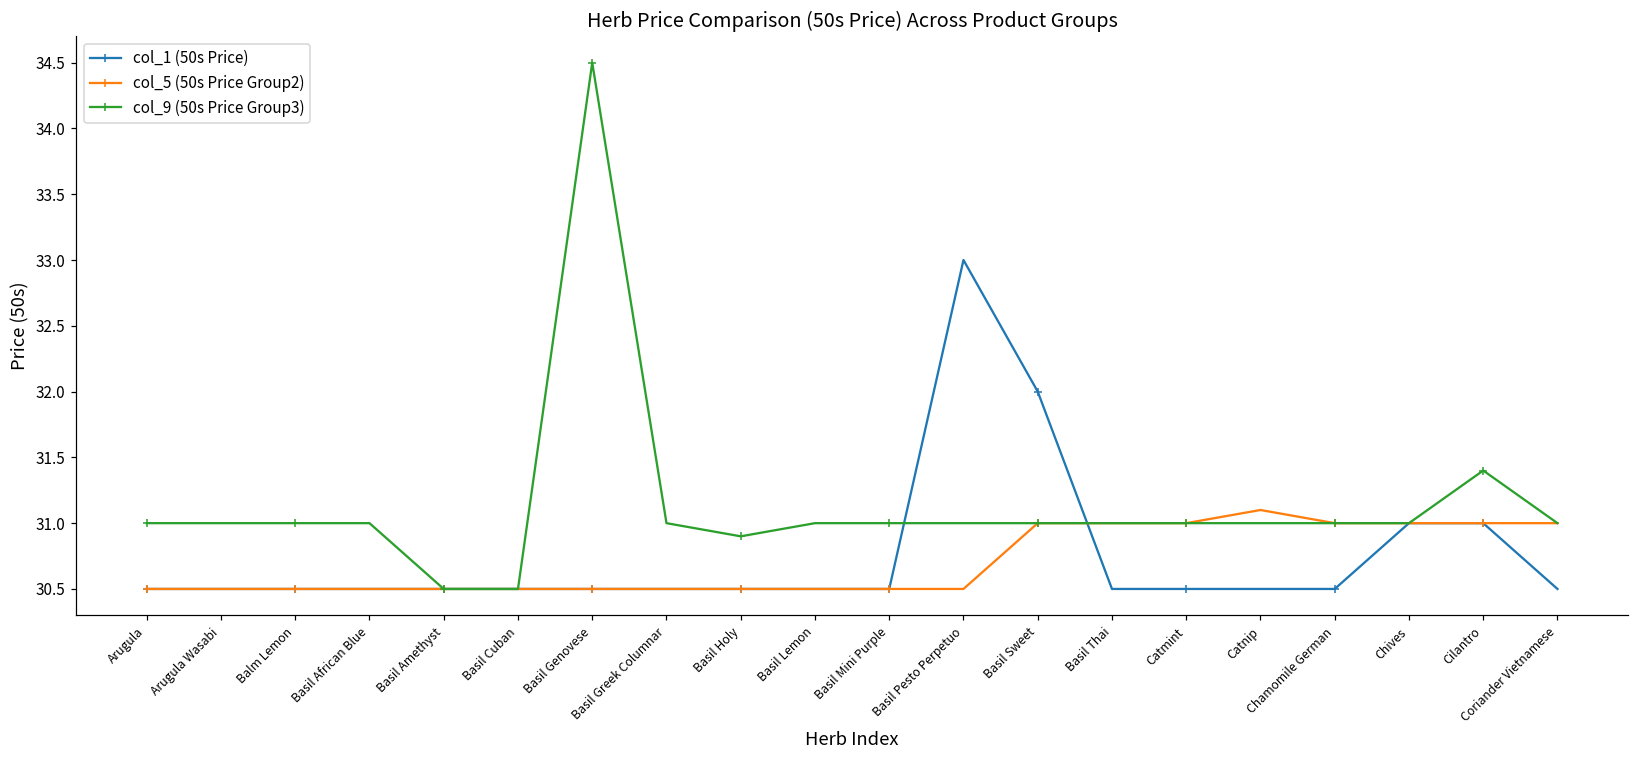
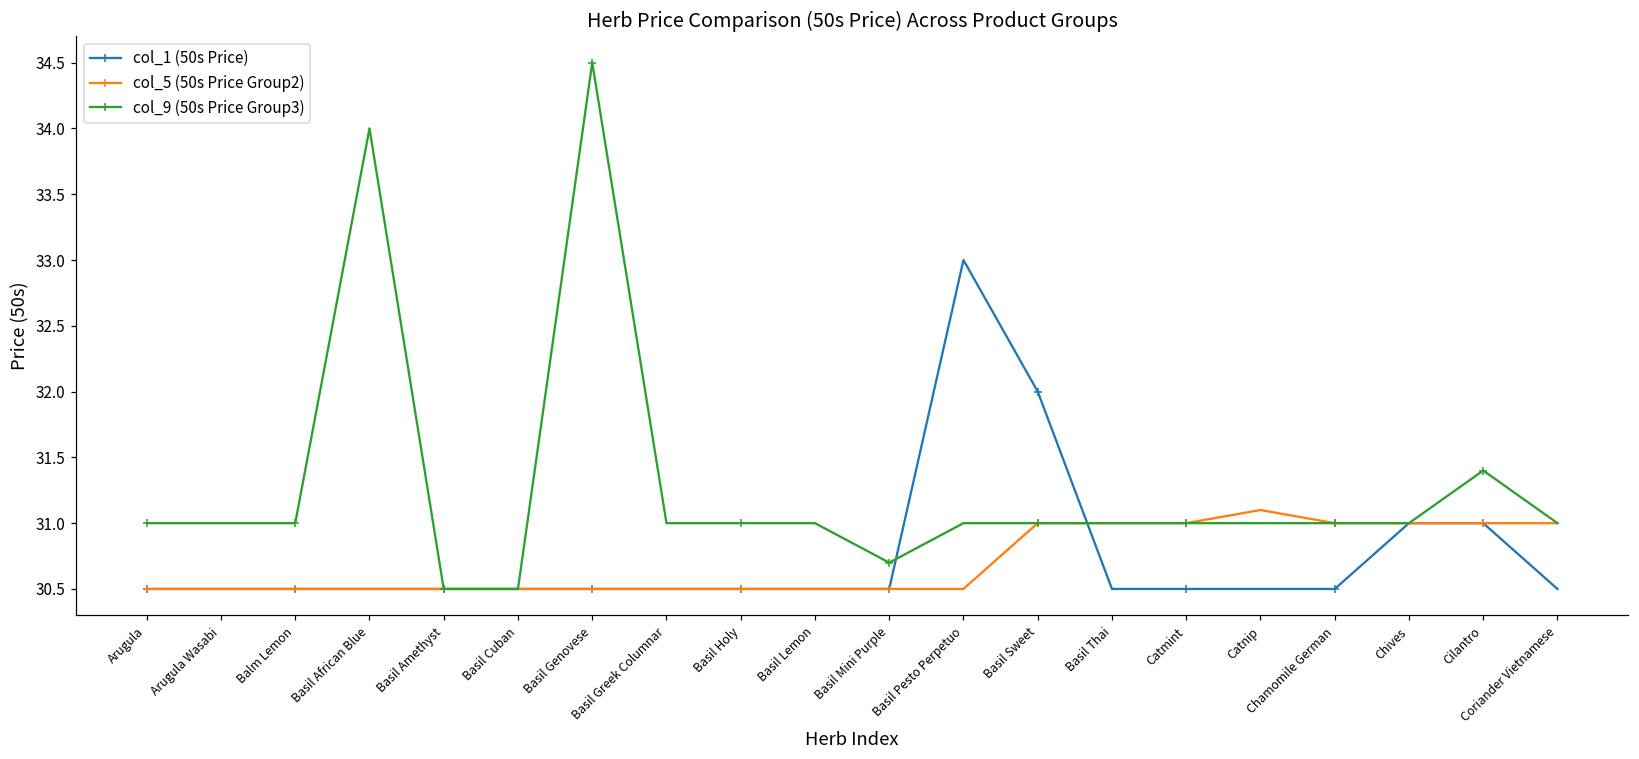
col_9 (50s Price Group3), Basil African Blue: 31 -> 34
col_9 (50s Price Group3), Basil Holy: 30.9 -> 31.0
col_9 (50s Price Group3), Basil Mini Purple: 31.0 -> 30.7
